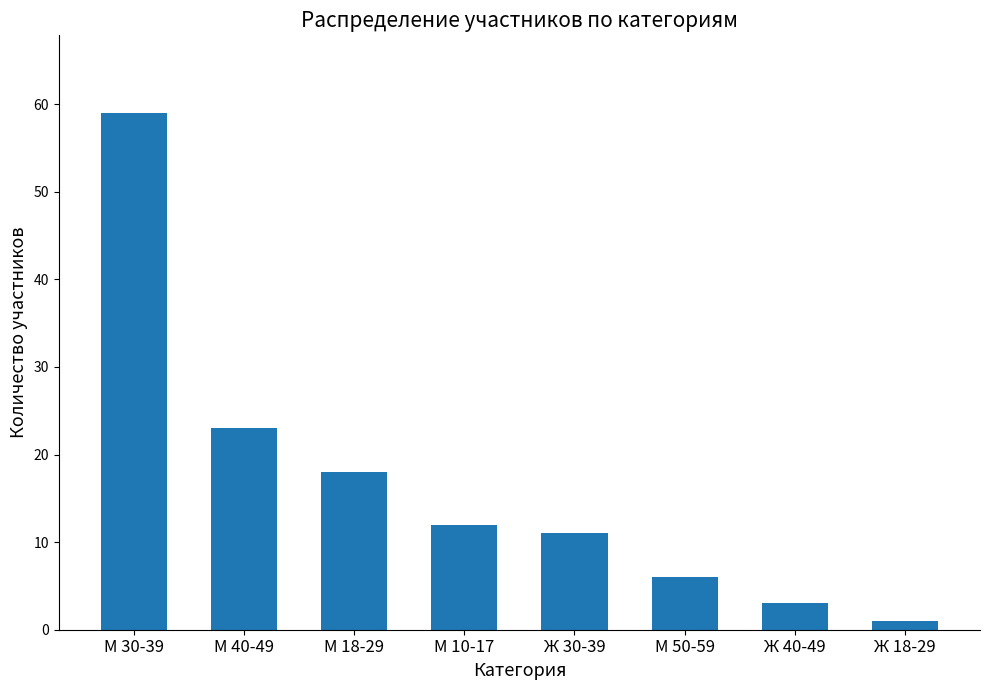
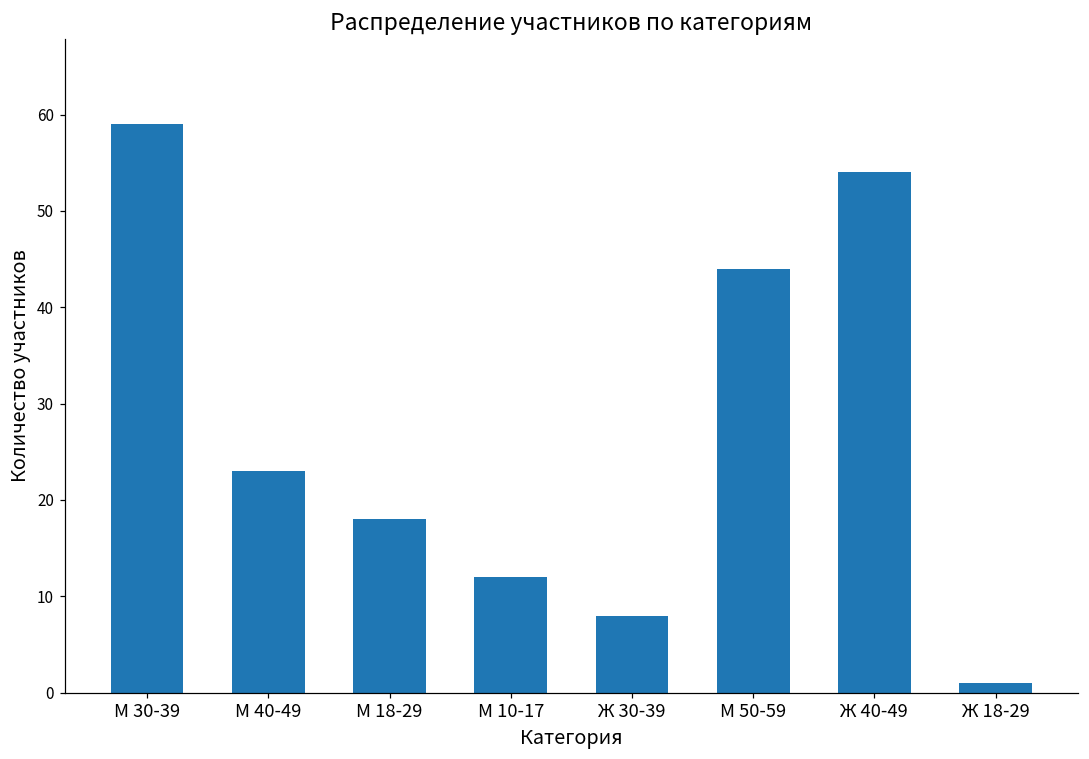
Ж 30-39: 11 -> 8
М 50-59: 6 -> 44
Ж 40-49: 3 -> 54
